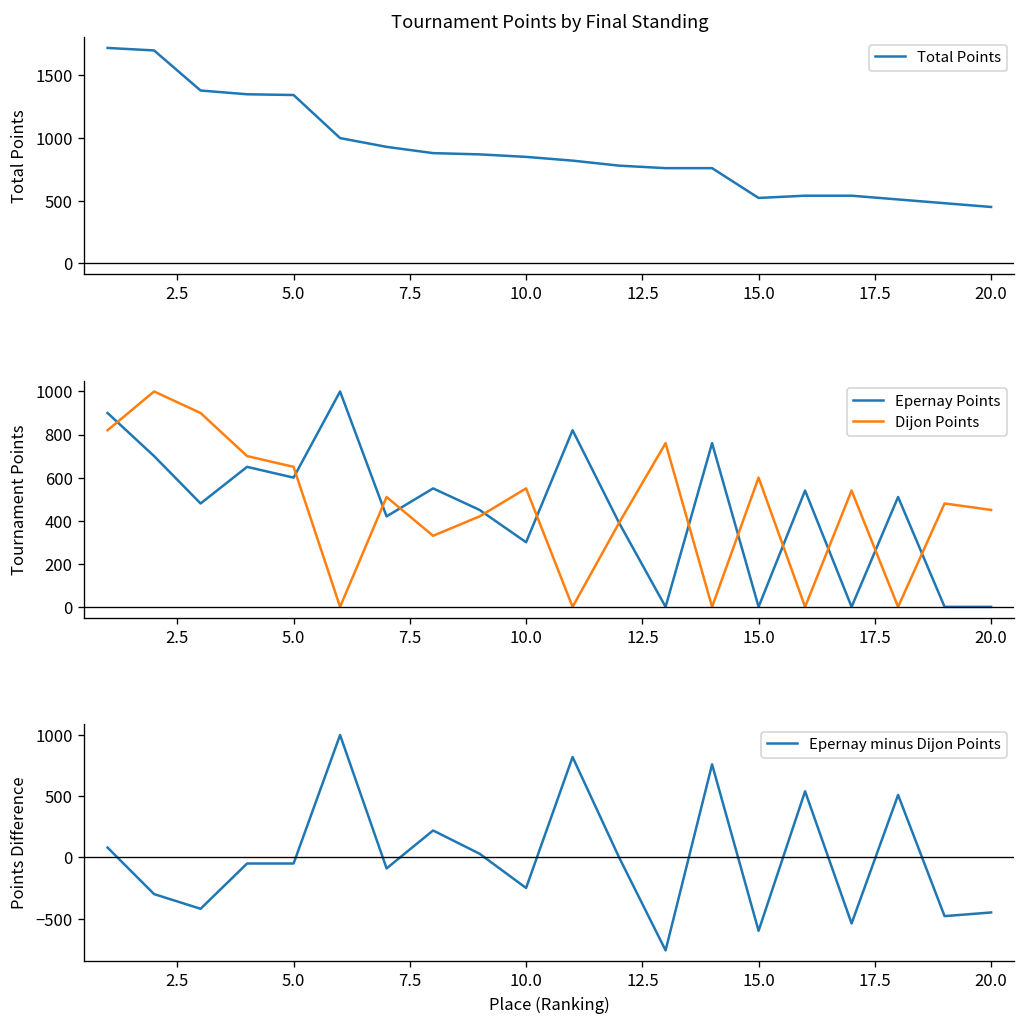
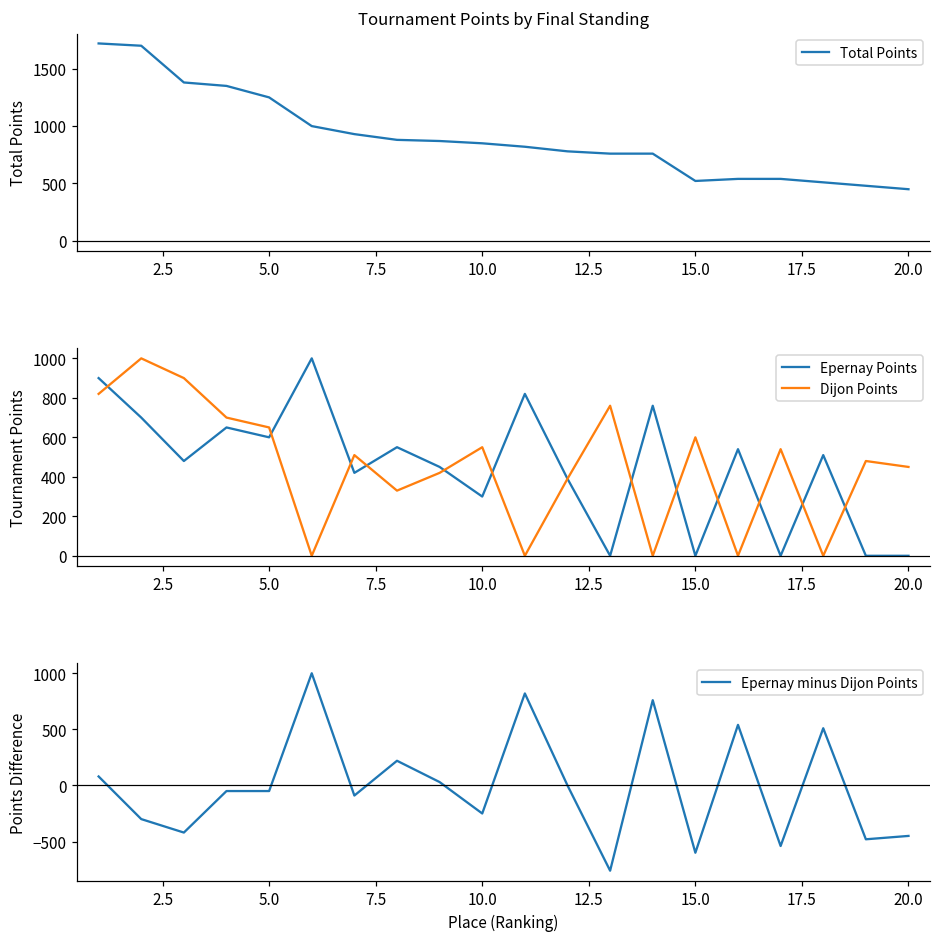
Tournament Points by Final Standing, 5.0: 1340 -> 1250
